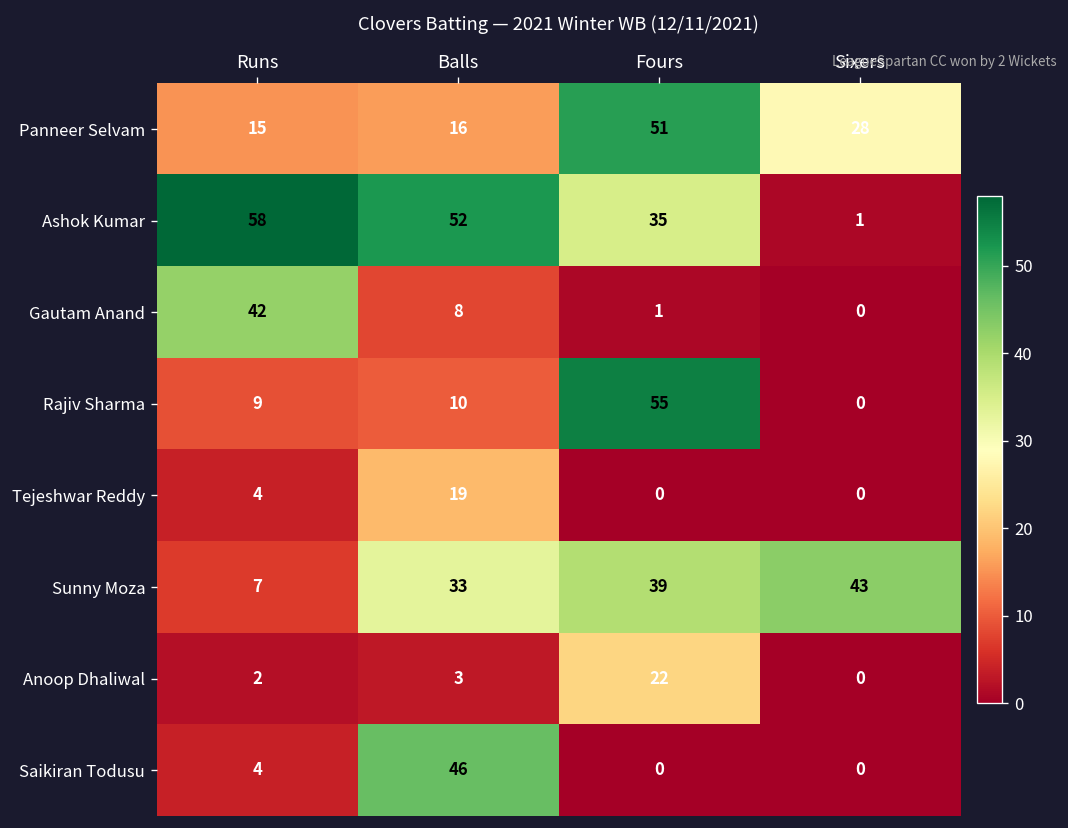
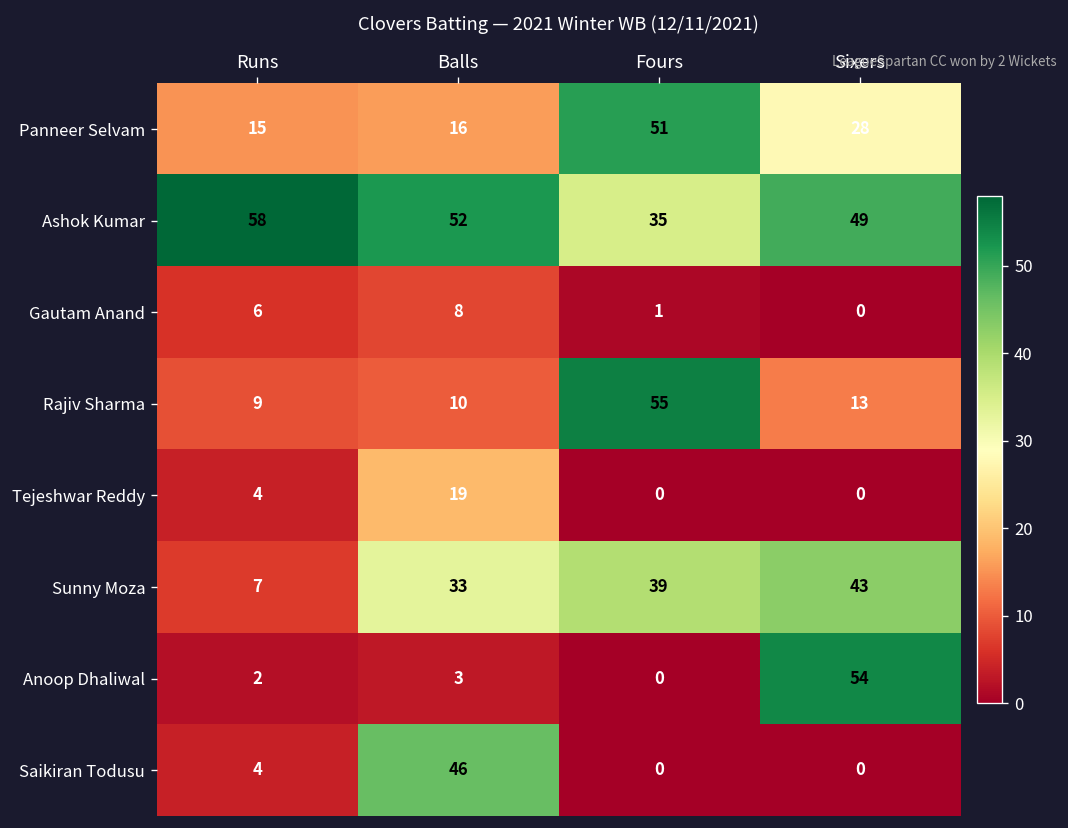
Ashok Kumar, Sixers: 1 -> 49
Gautam Anand, Runs: 42 -> 6
Rajiv Sharma, Sixers: 0 -> 13
Anoop Dhaliwal, Fours: 22 -> 0
Anoop Dhaliwal, Sixers: 0 -> 54
